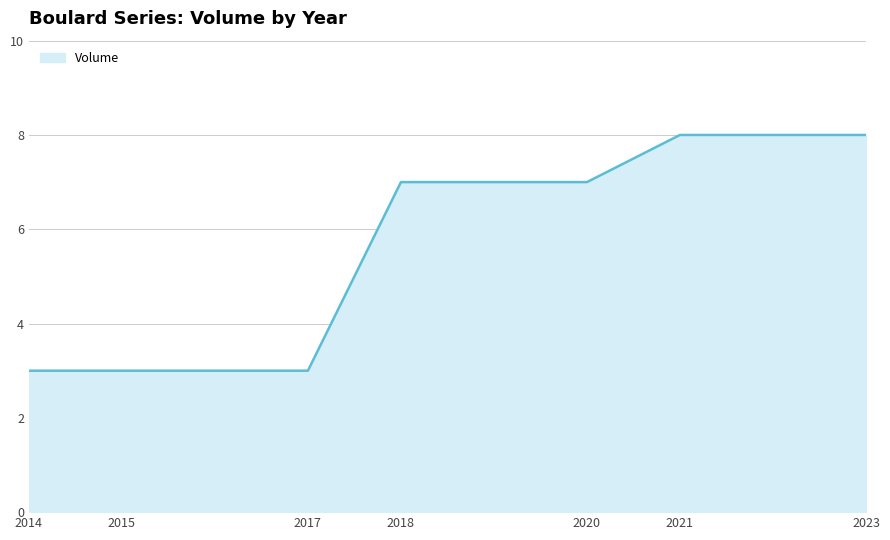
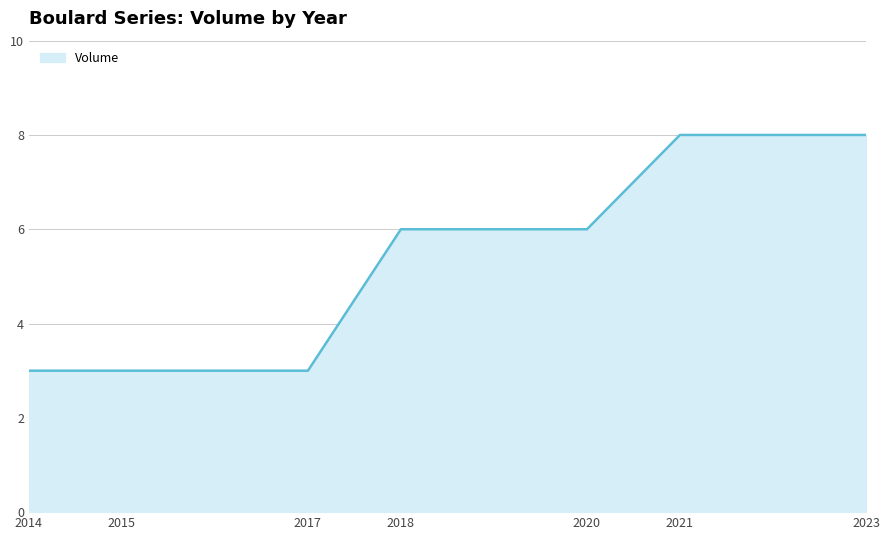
2018: 7 -> 6
2020: 7 -> 6
